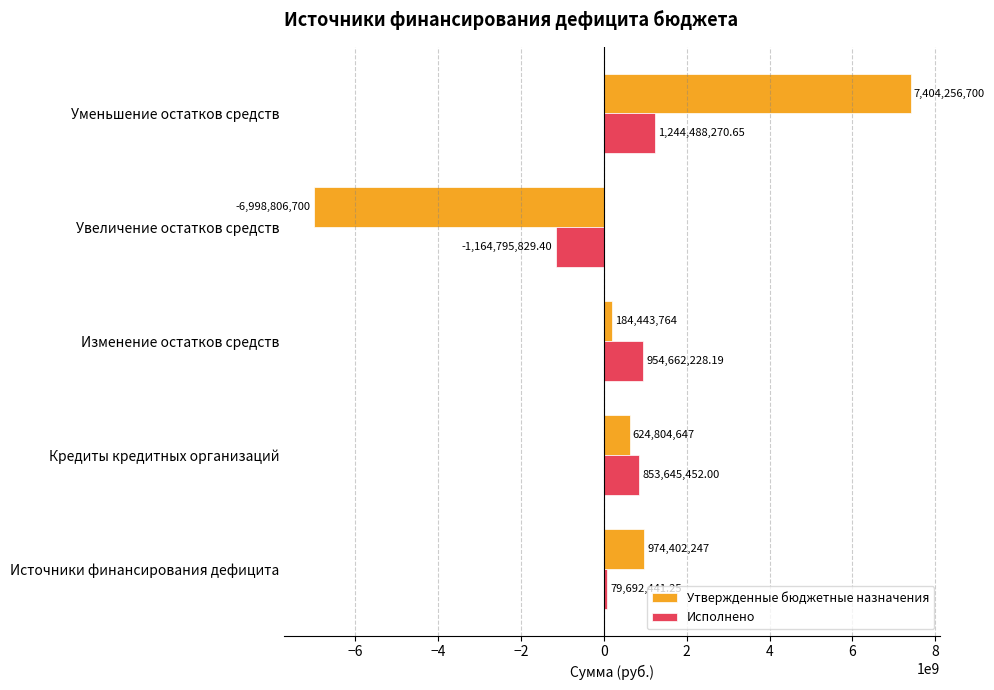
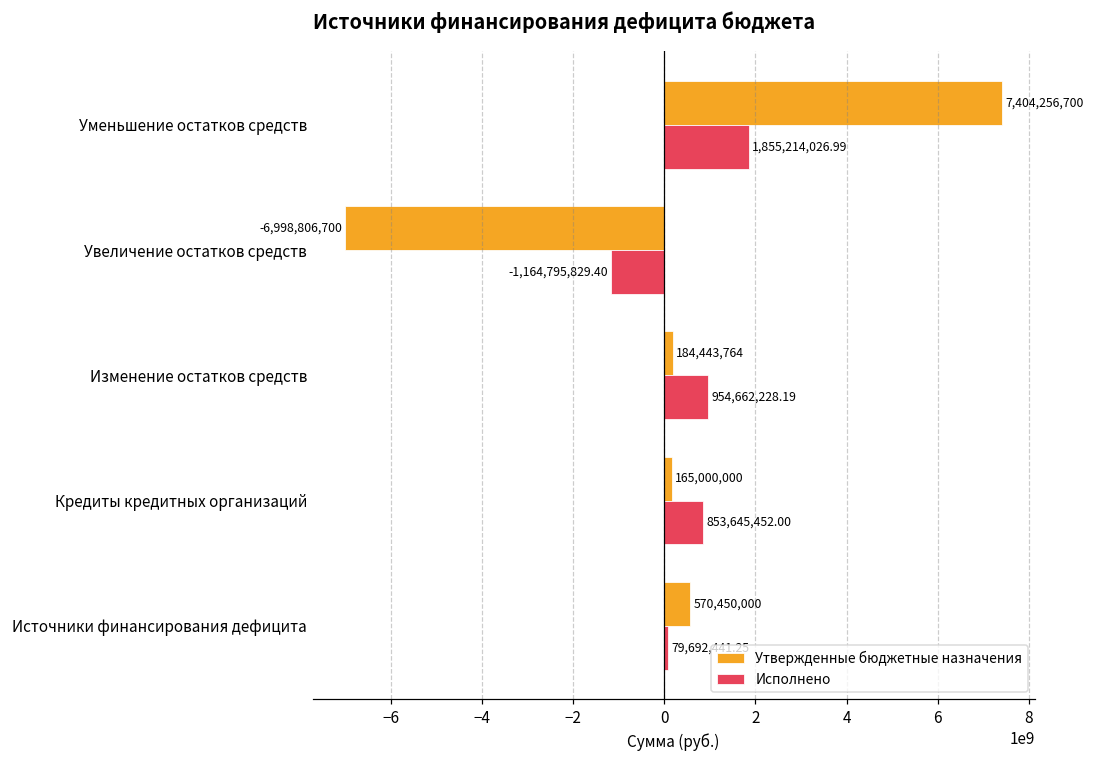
Исполнено, Уменьшение остатков средств: 1,244,488,270.65 -> 1,855,214,026.99
Утвержденные бюджетные назначения, Кредиты кредитных организаций: 624,804,647 -> 165,000,000
Утвержденные бюджетные назначения, Источники финансирования дефицита: 974,402,247 -> 570,450,000
